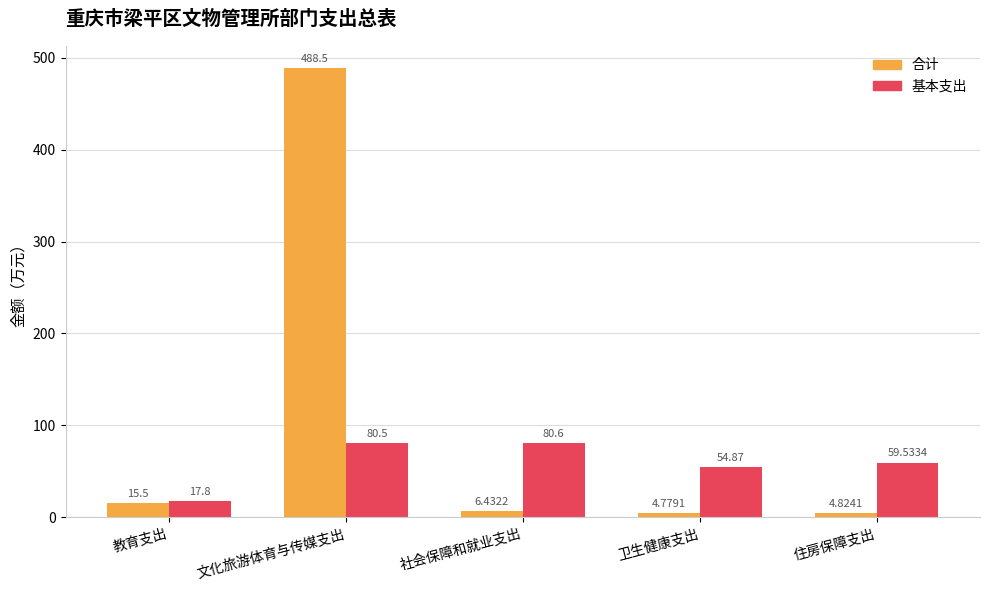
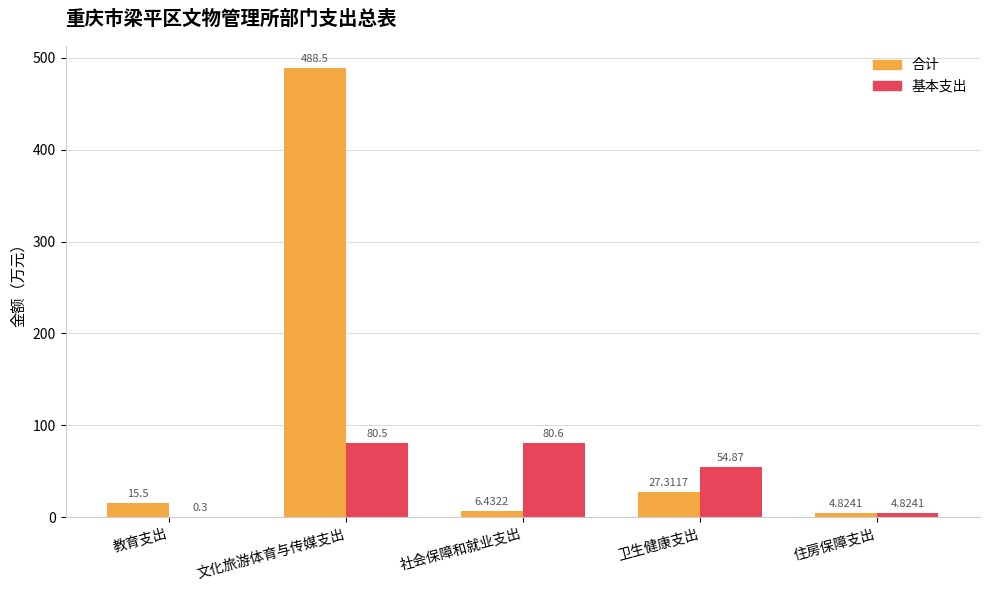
基本支出, 教育支出: 17.8 -> 0.3
合计, 卫生健康支出: 4.7791 -> 27.3117
基本支出, 住房保障支出: 59.5334 -> 4.8241
